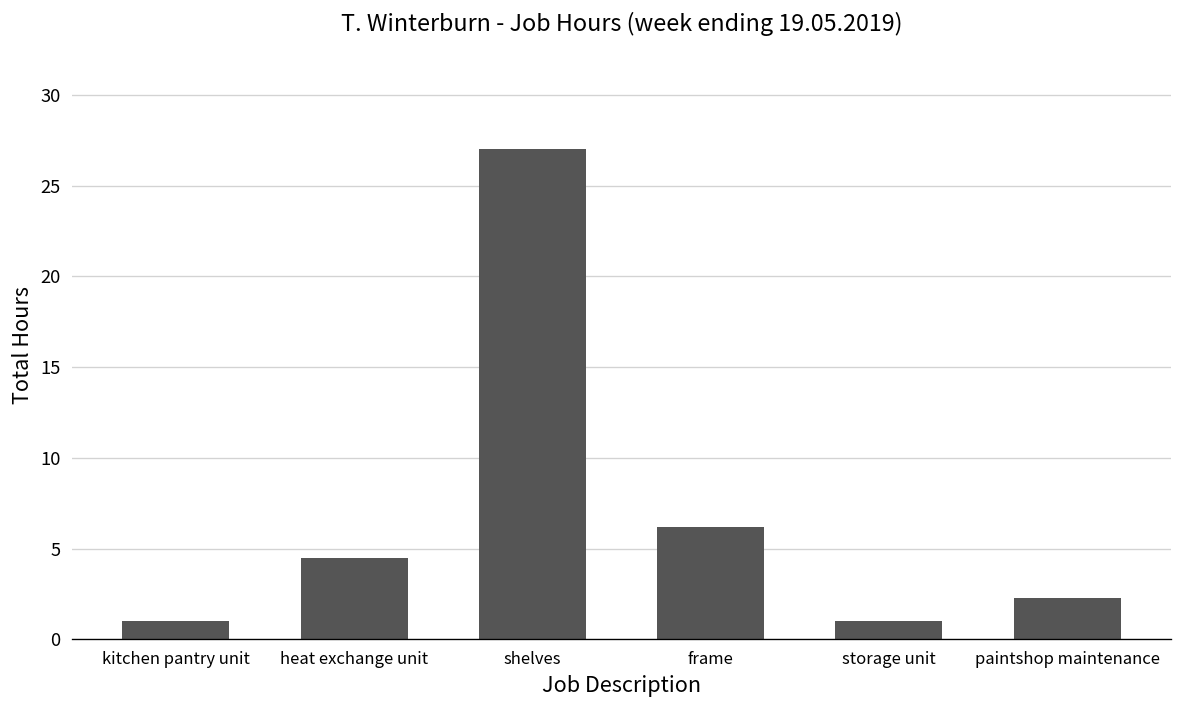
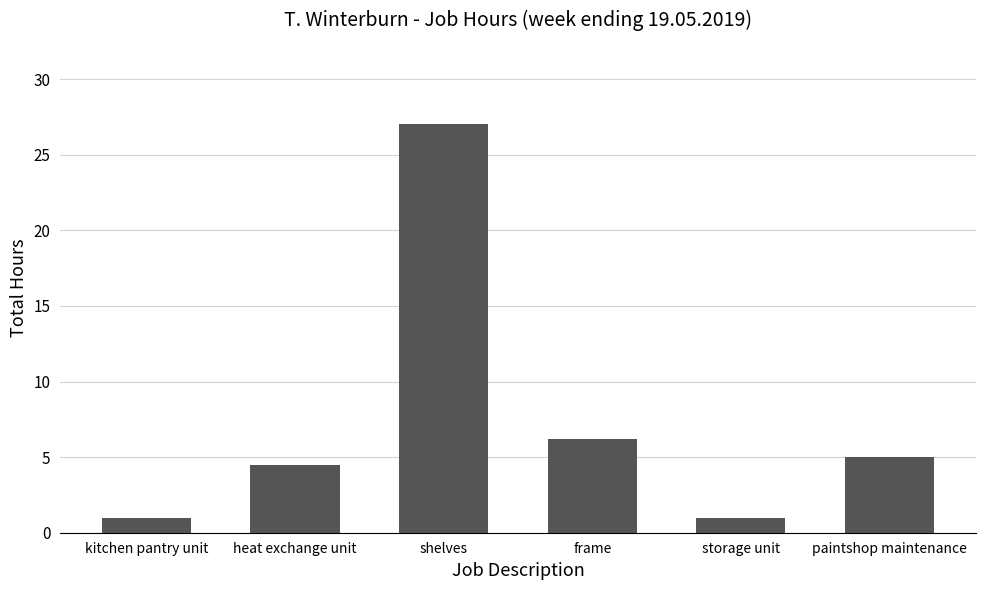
paintshop maintenance: 2.3 -> 5.0
